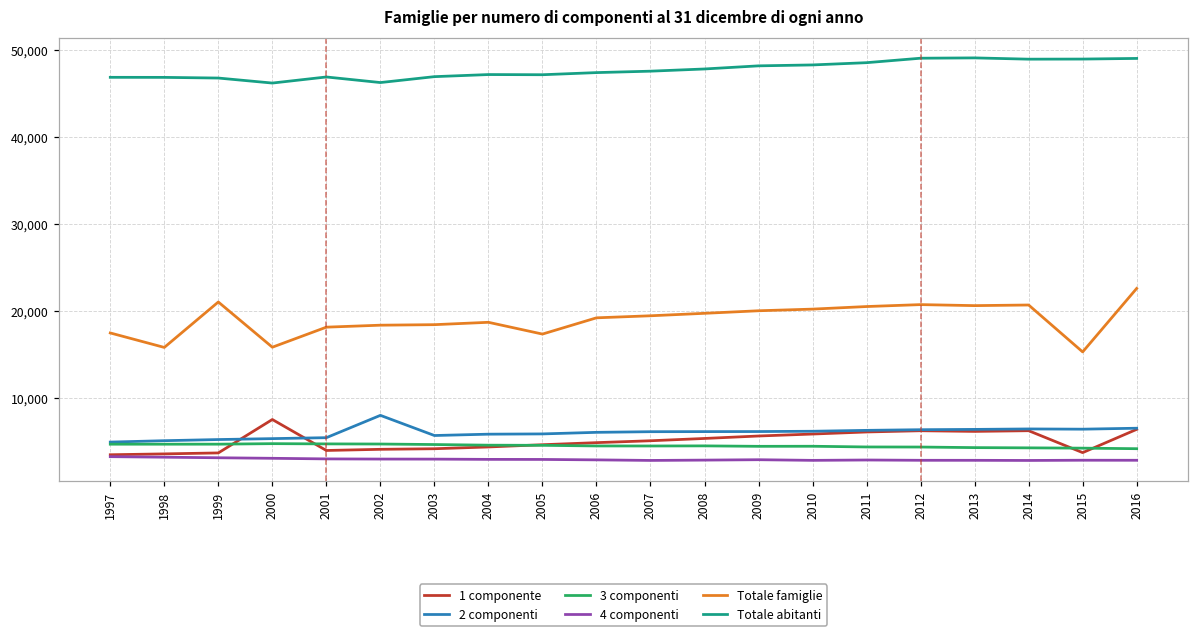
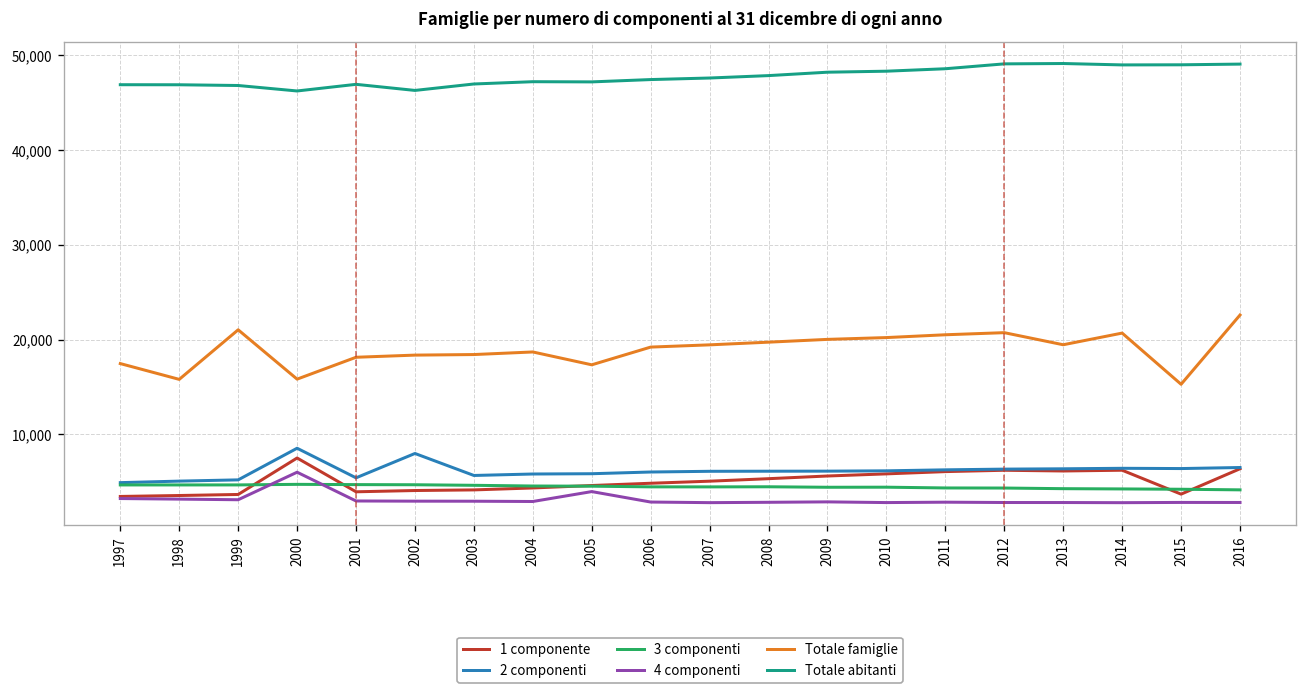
2 componenti, 2000: 5,000 -> 9,000
4 componenti, 2000: 3,000 -> 6,000
4 componenti, 2005: 3,000 -> 4,000
Totale famiglie, 2013: 21,000 -> 19,000
